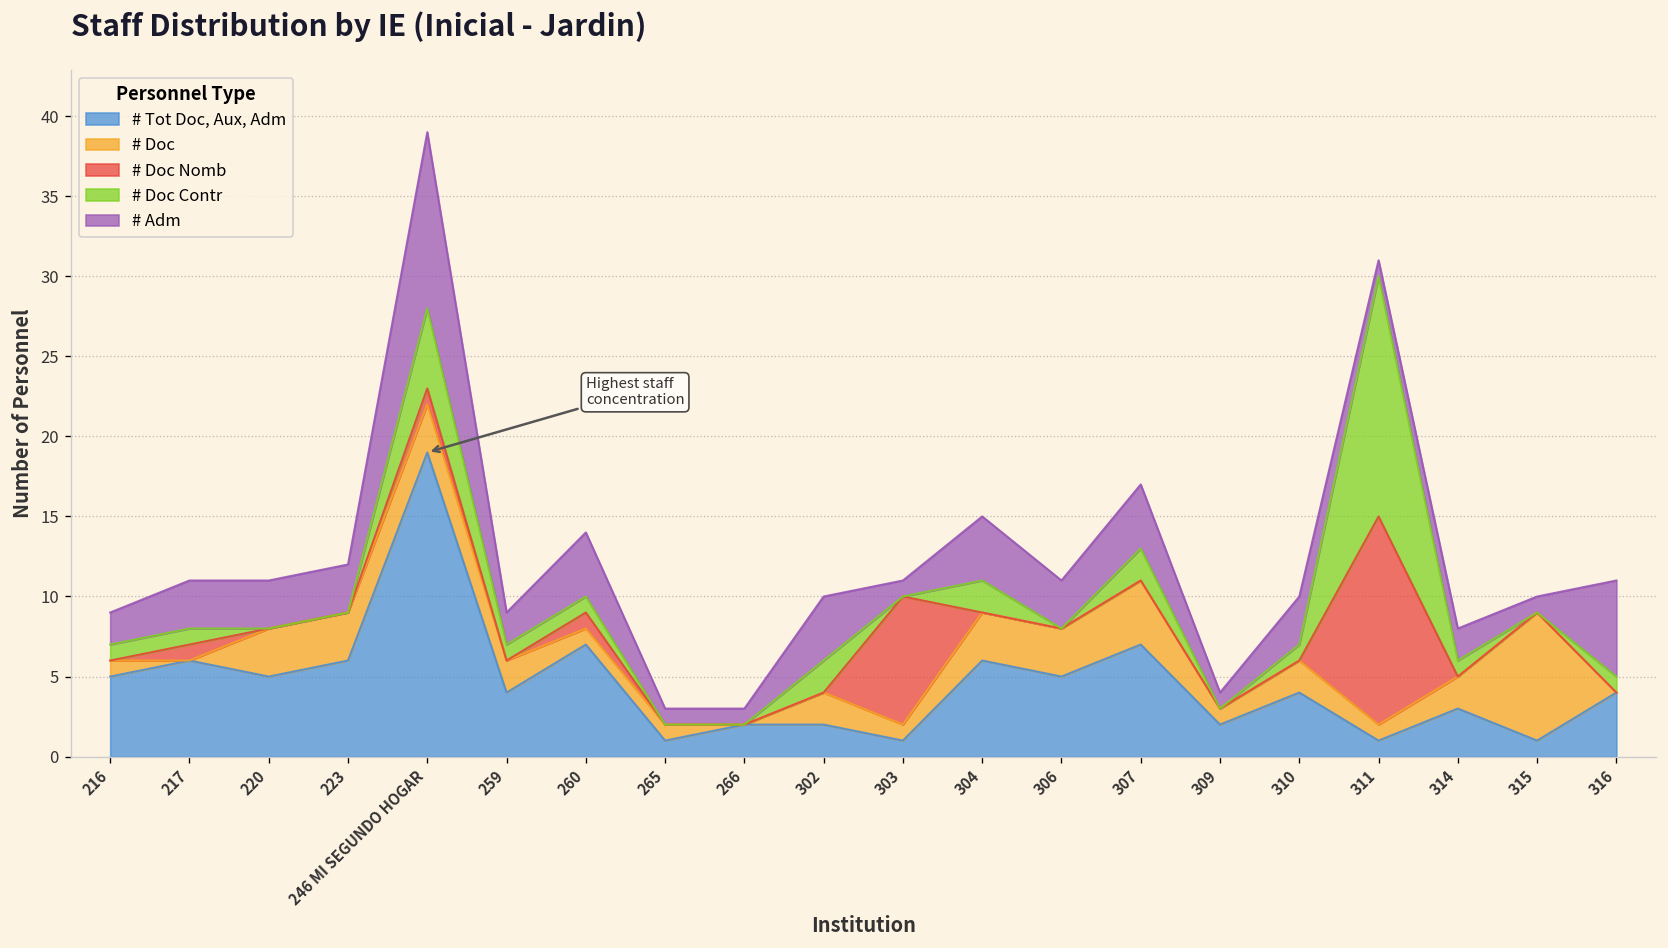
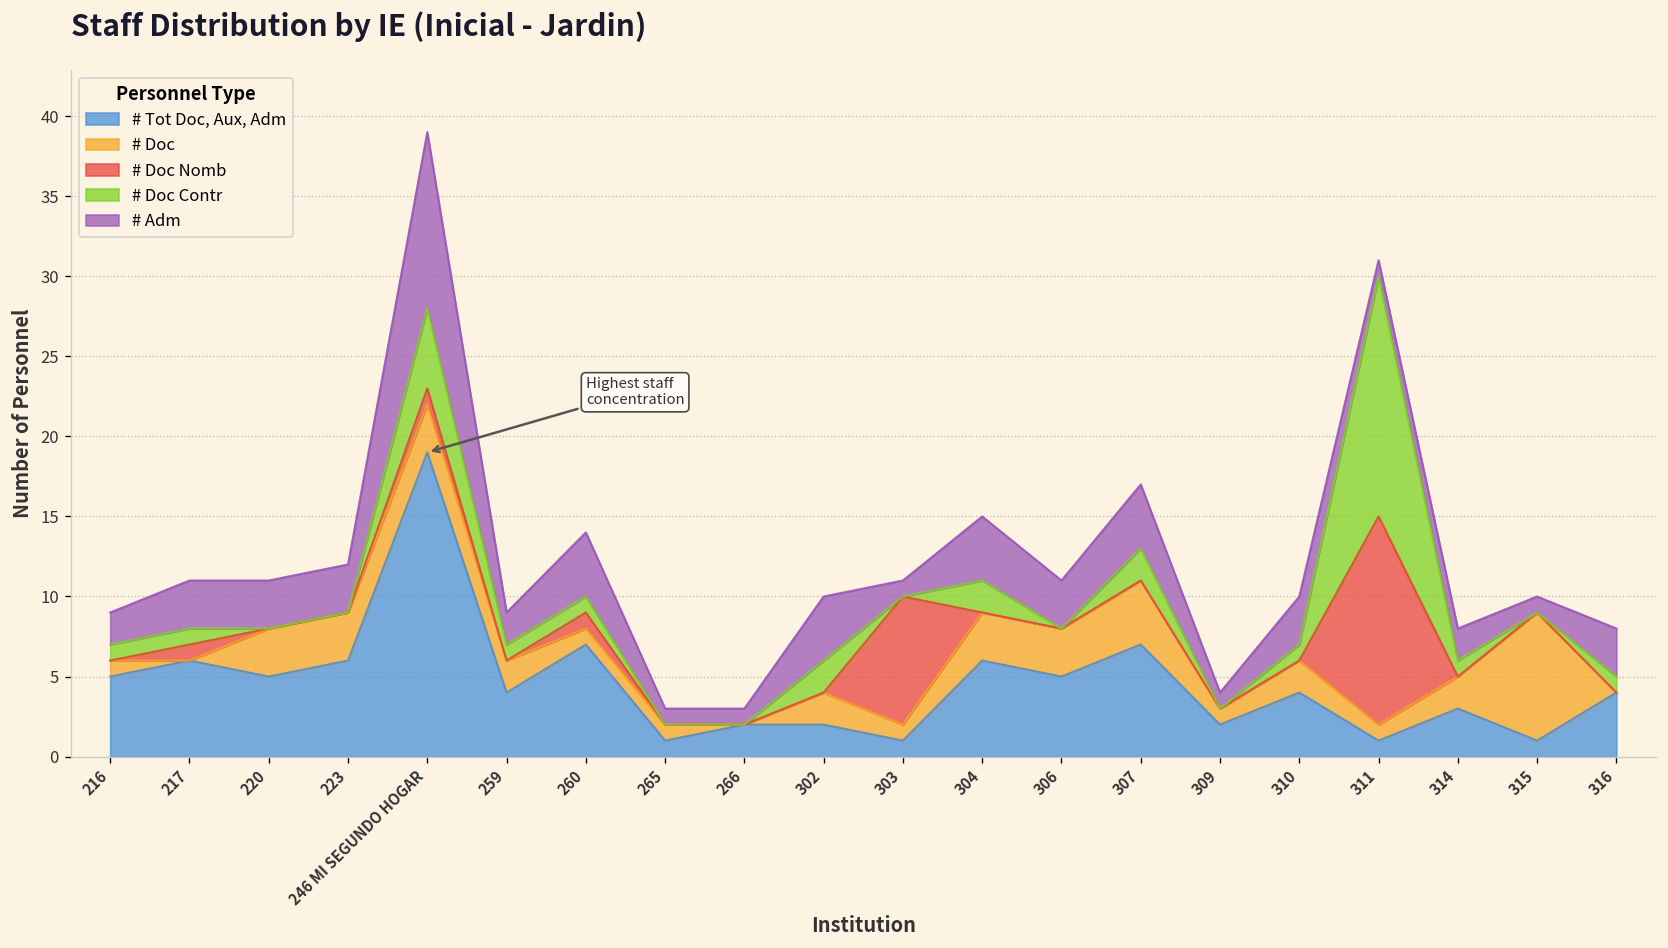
# Adm, 316: 6 -> 3
